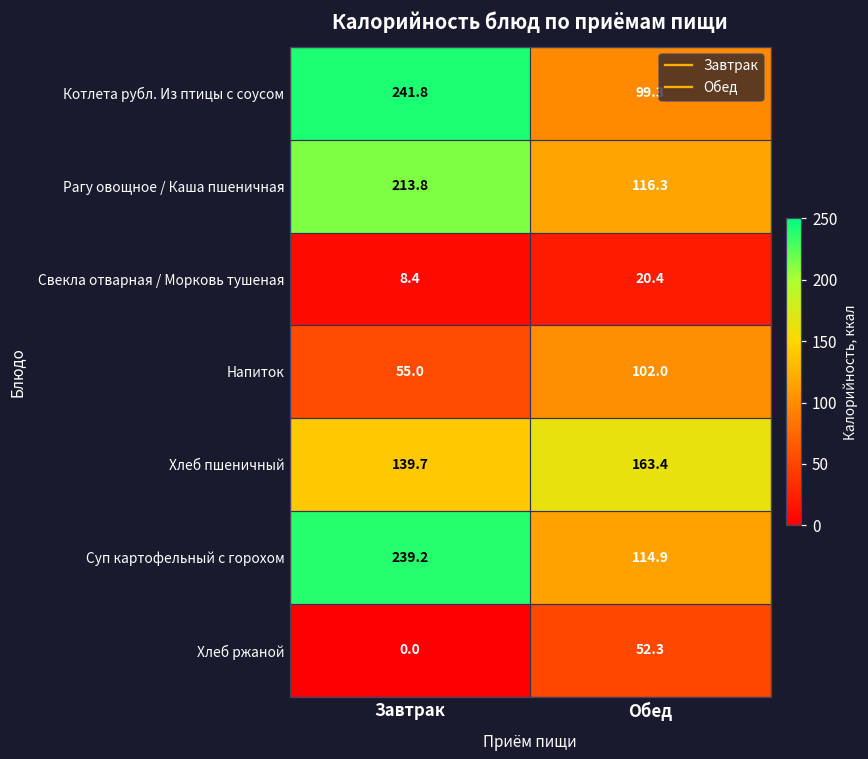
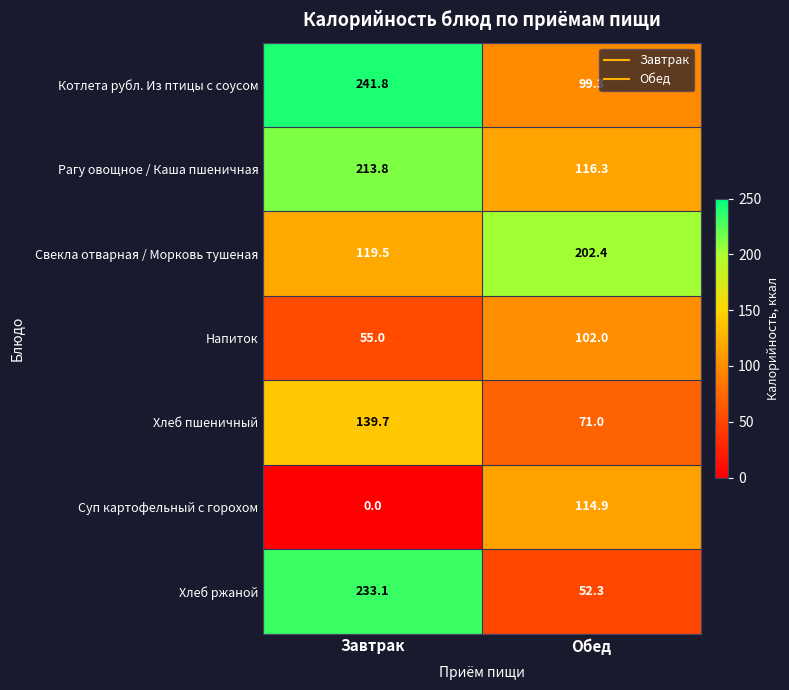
Свекла отварная / Морковь тушеная, Завтрак: 8.4 -> 119.5
Свекла отварная / Морковь тушеная, Обед: 20.4 -> 202.4
Хлеб пшеничный, Обед: 163.4 -> 71.0
Суп картофельный с горохом, Завтрак: 239.2 -> 0.0
Хлеб ржаной, Завтрак: 0.0 -> 233.1
